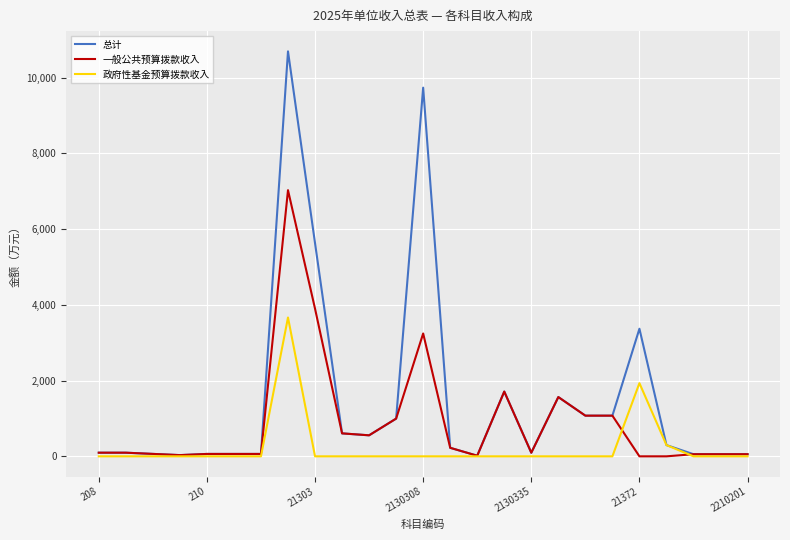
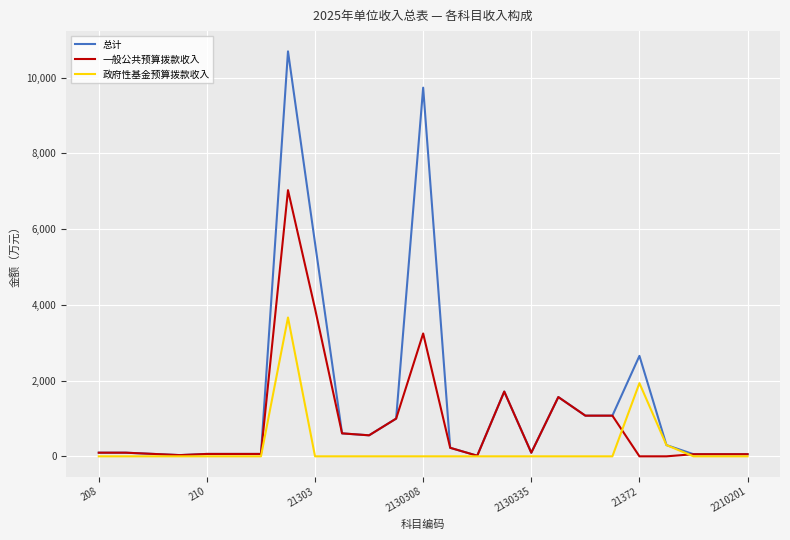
总计, 21372: 3,400 -> 2,700
